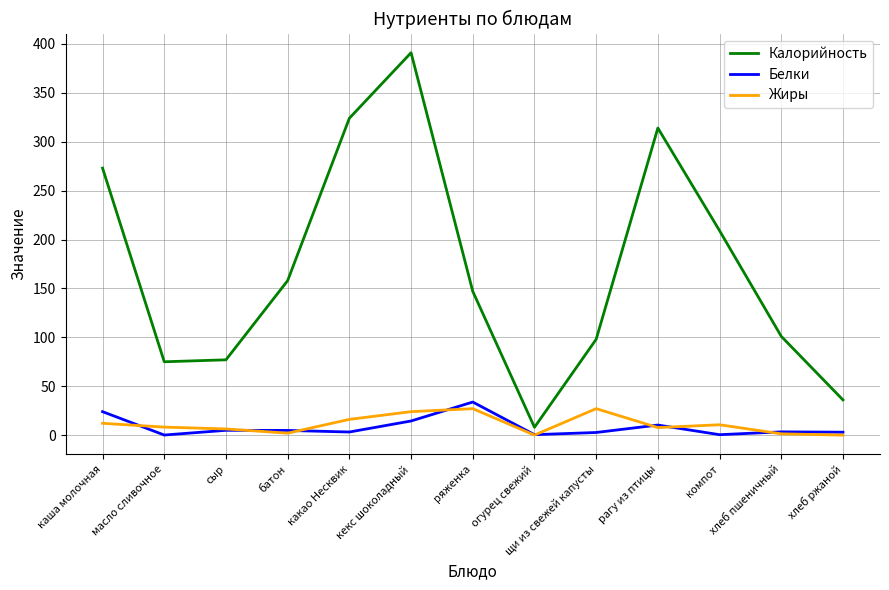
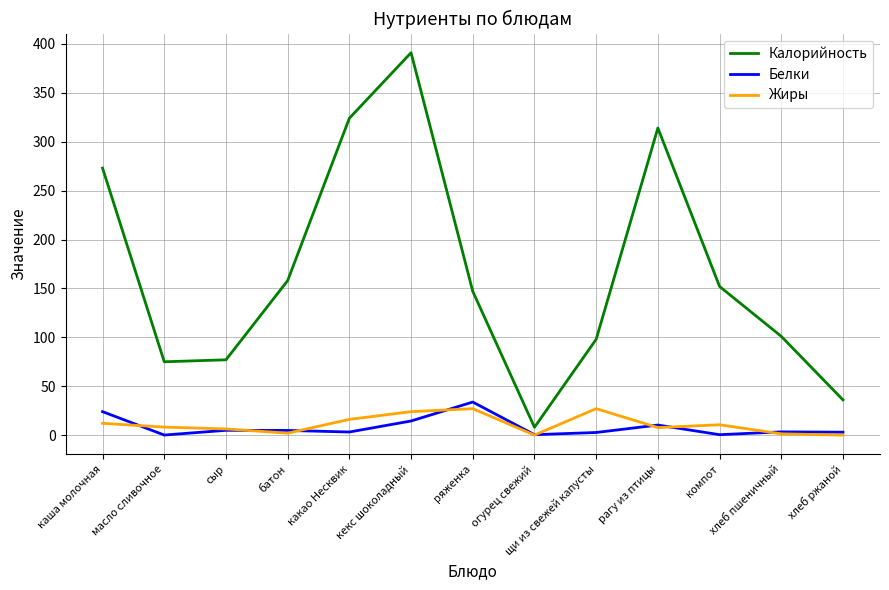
Калорийность, компот: 210 -> 150
